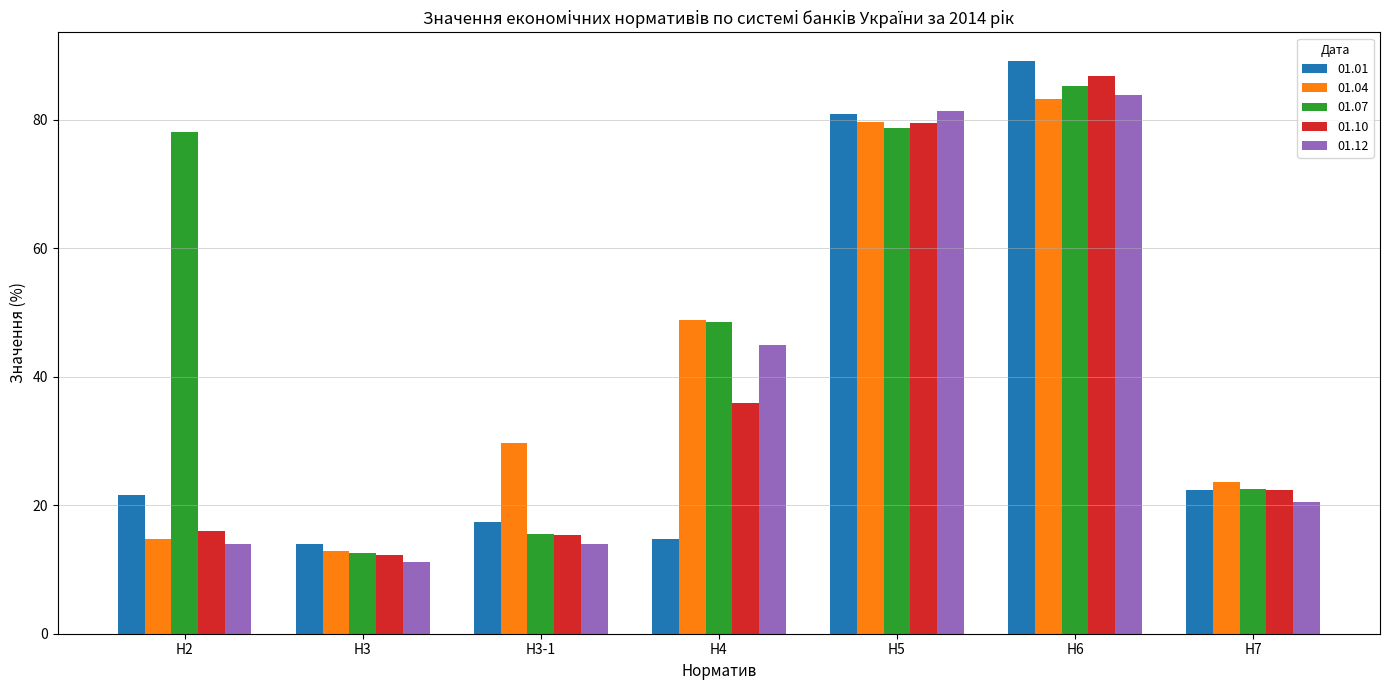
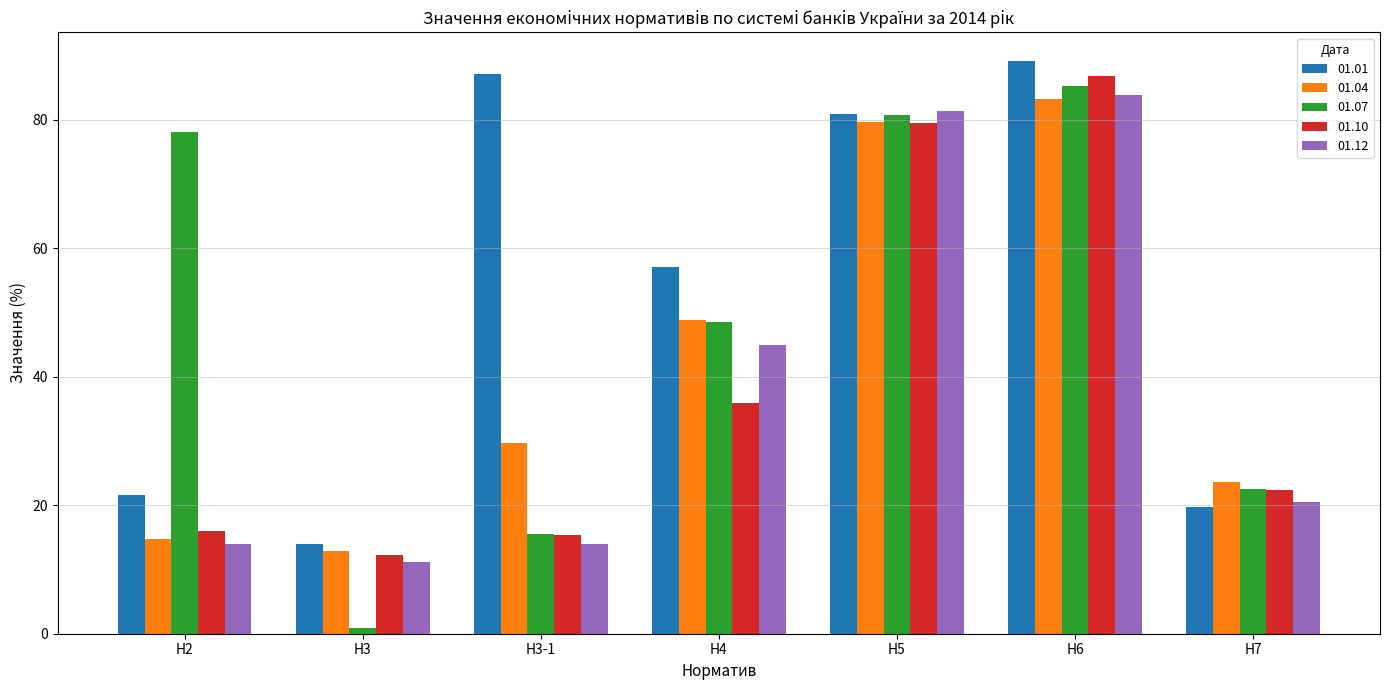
01.07, Н3: 13 -> 1
01.01, Н3-1: 17 -> 87
01.01, Н4: 15 -> 57
01.07, Н5: 79 -> 81
01.01, Н7: 22 -> 20
